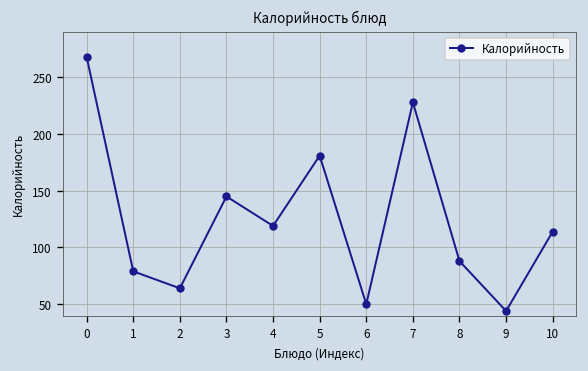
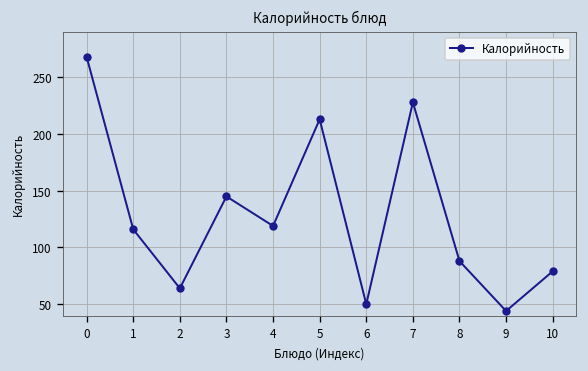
1: 80 -> 120
5: 180 -> 210
10: 110 -> 80
